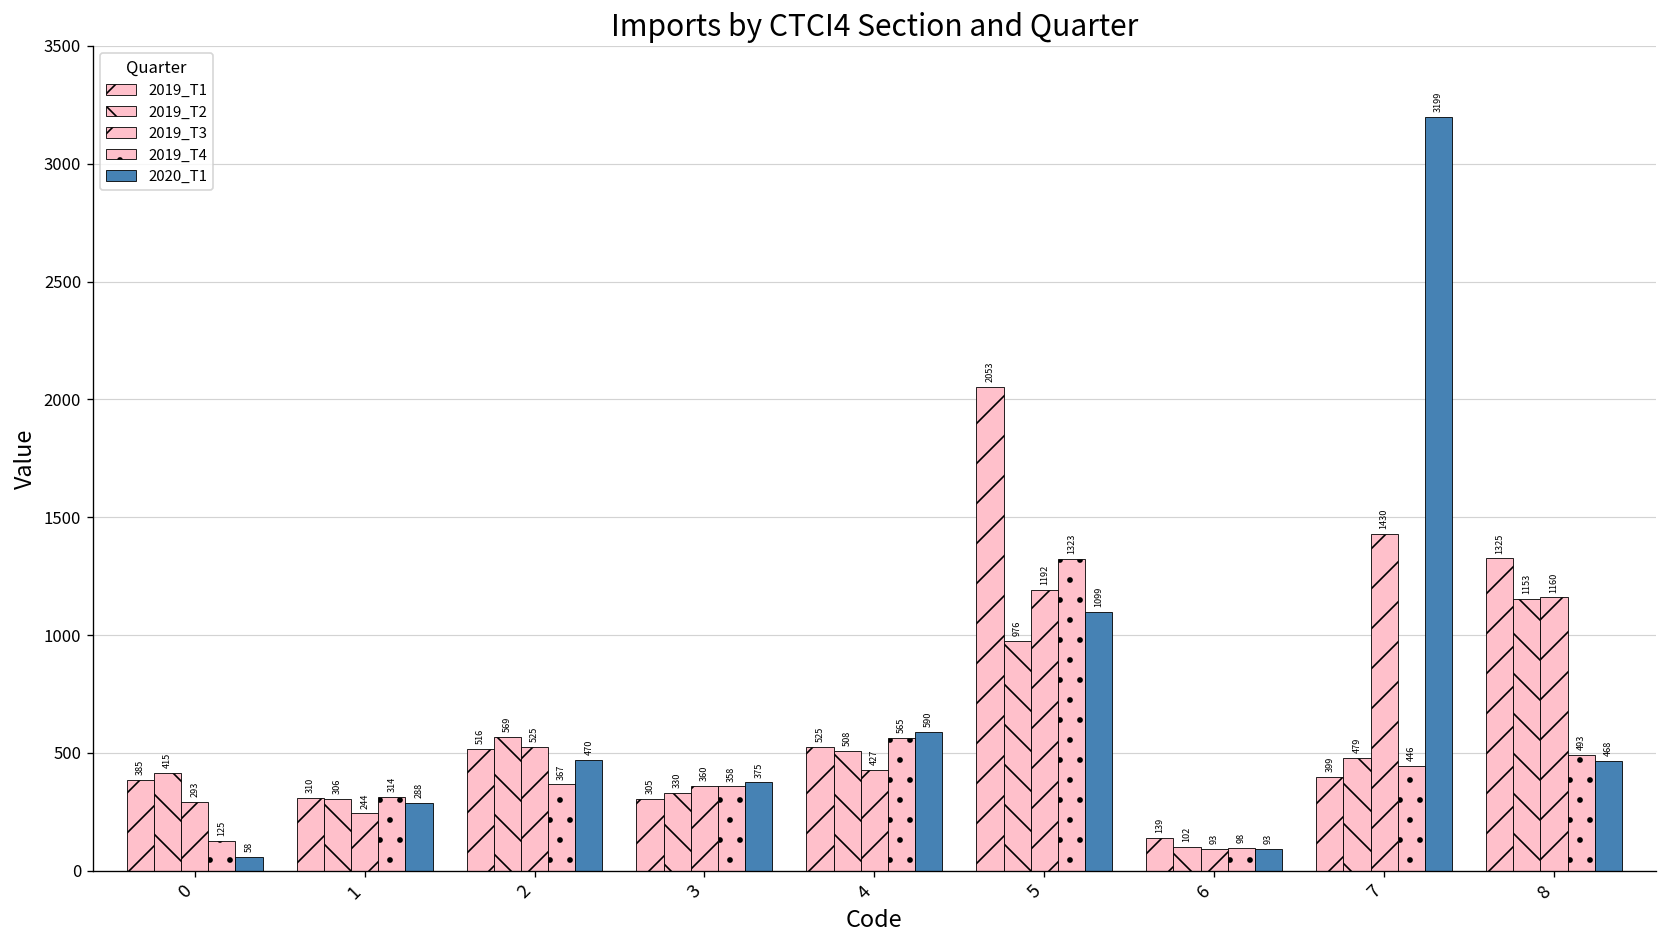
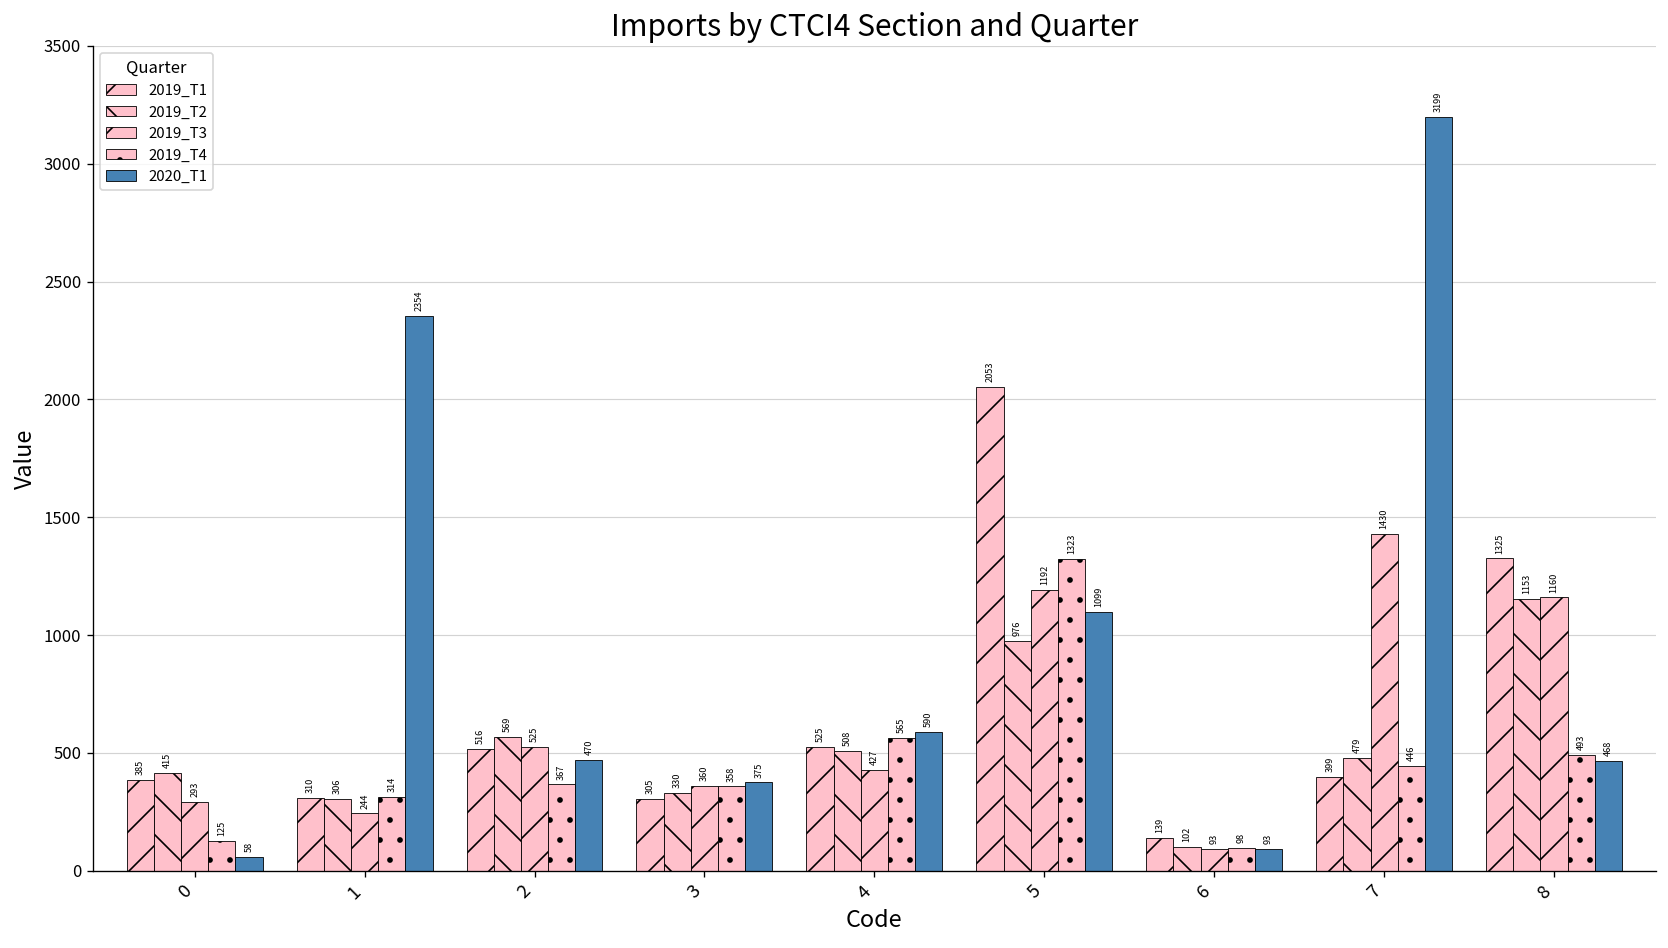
2020_T1, 1: 288 -> 2354
